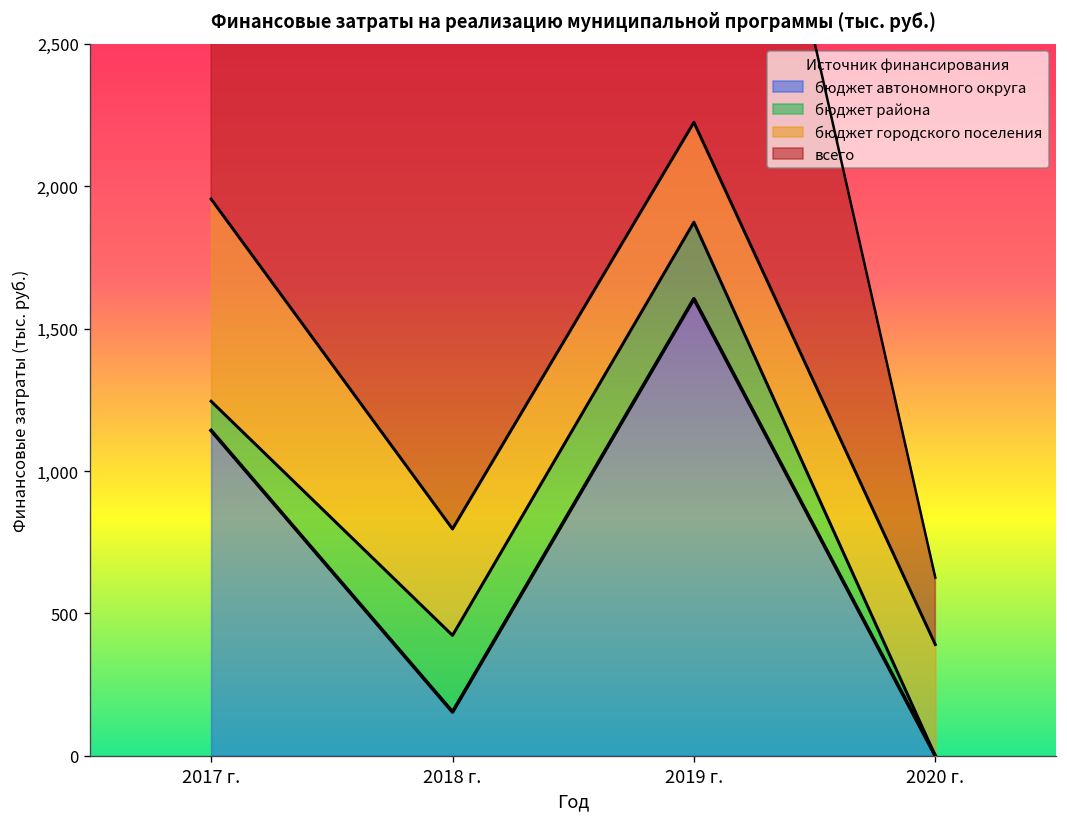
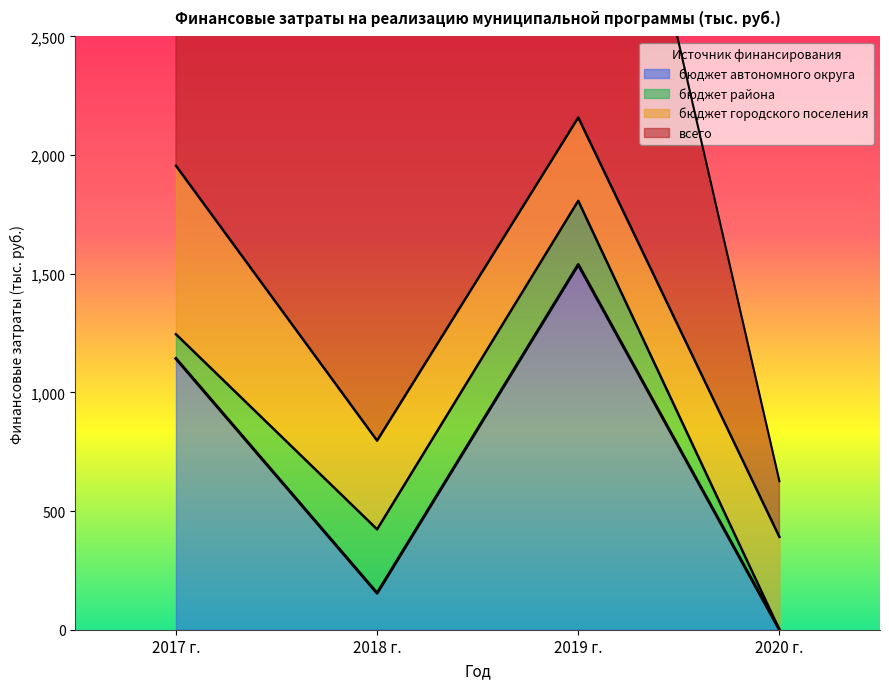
бюджет автономного округа, 2019 г.: 1,610 -> 1,540
